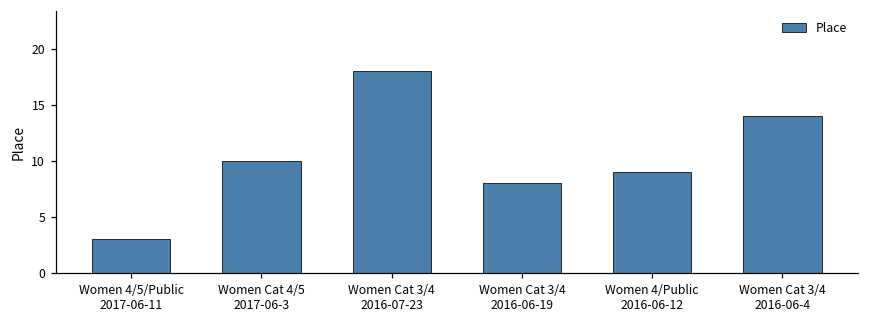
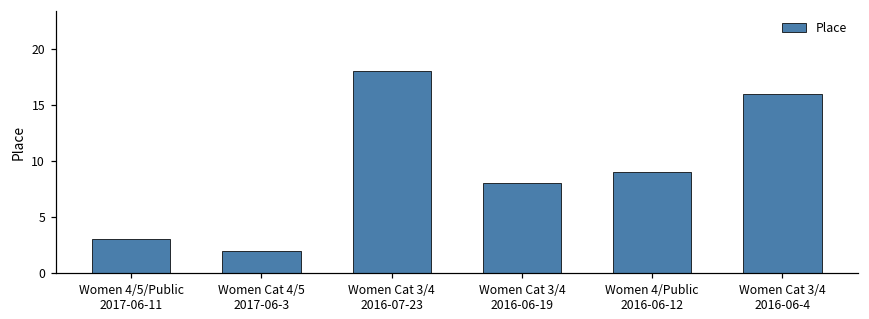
Women Cat 4/5 2017-06-3: 10 -> 2
Women Cat 3/4 2016-06-4: 14 -> 16
